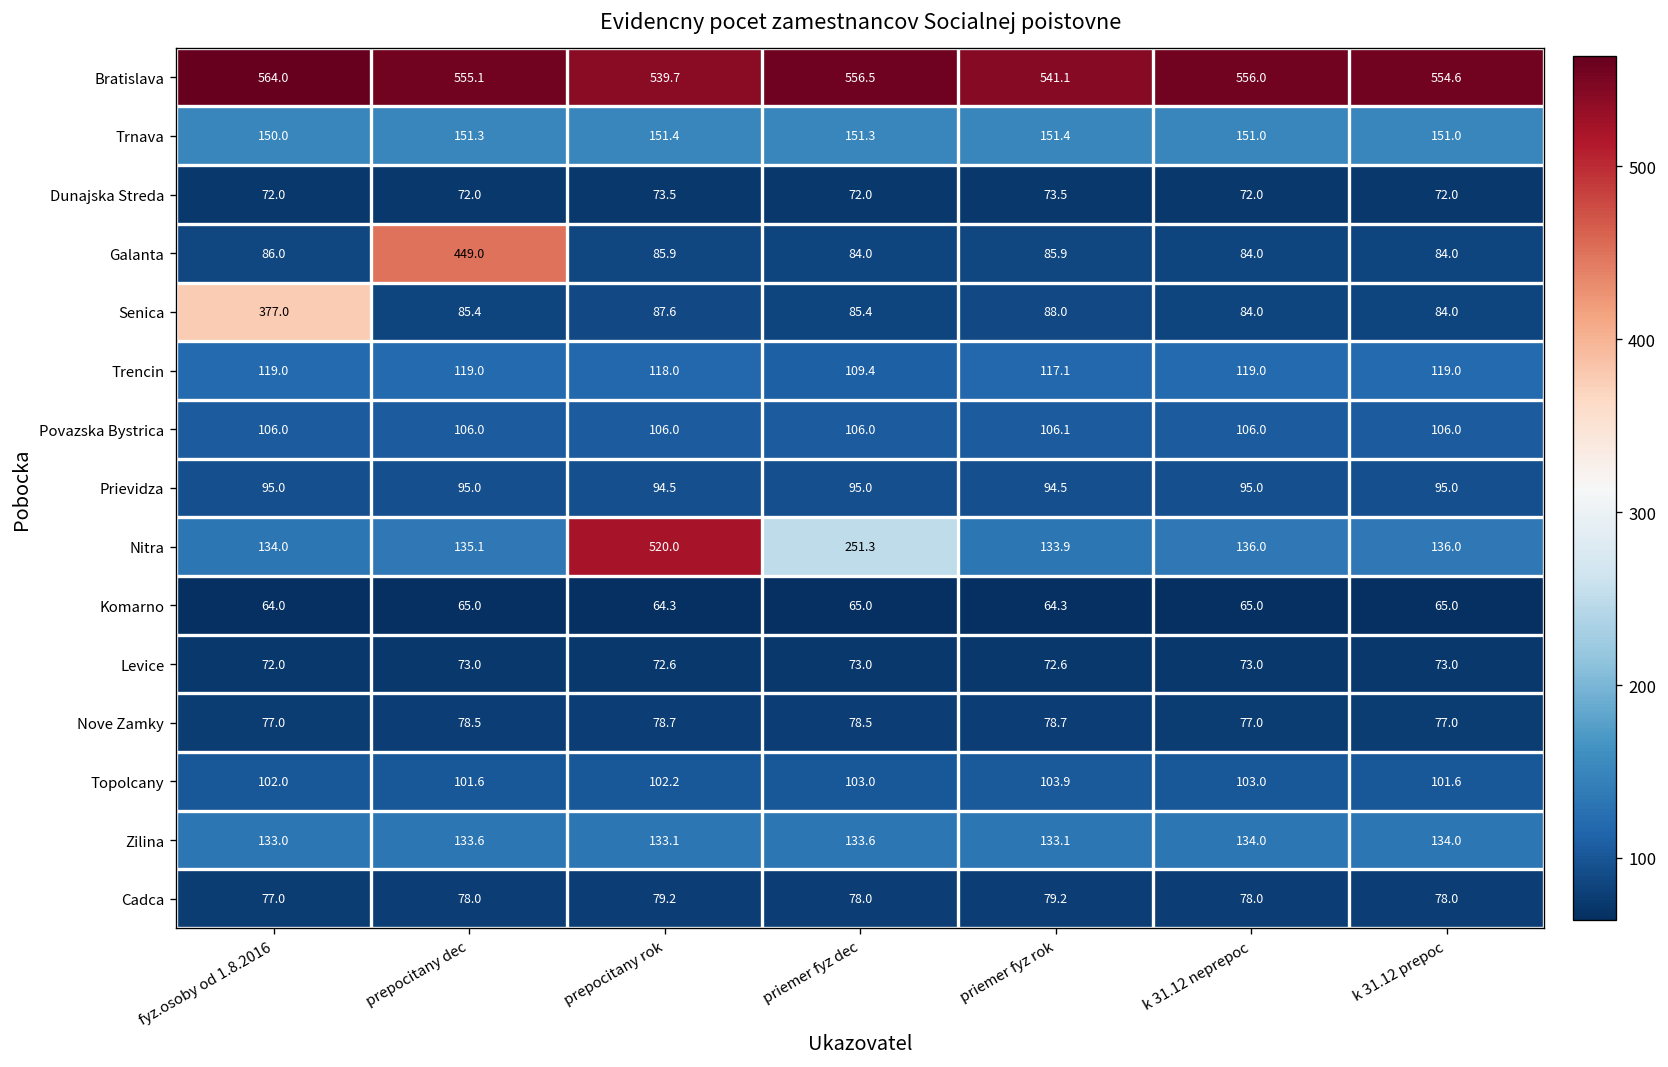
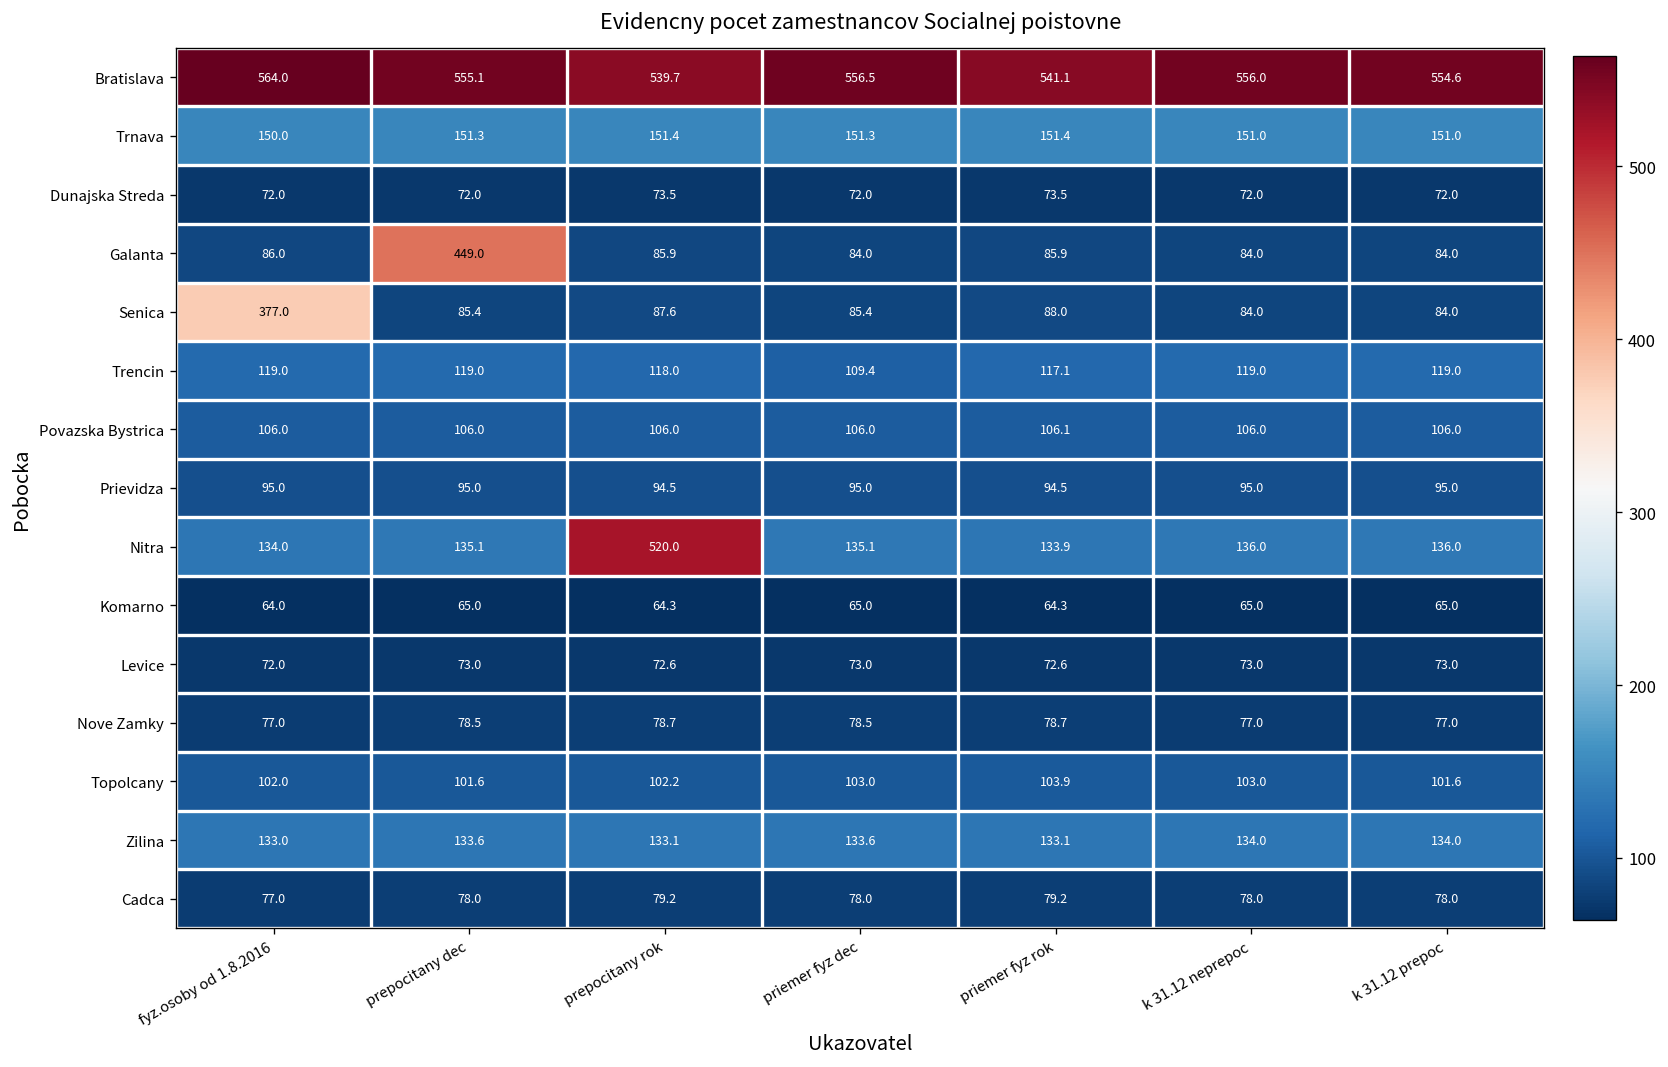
Nitra, priemer fyz dec: 251.3 -> 135.1
